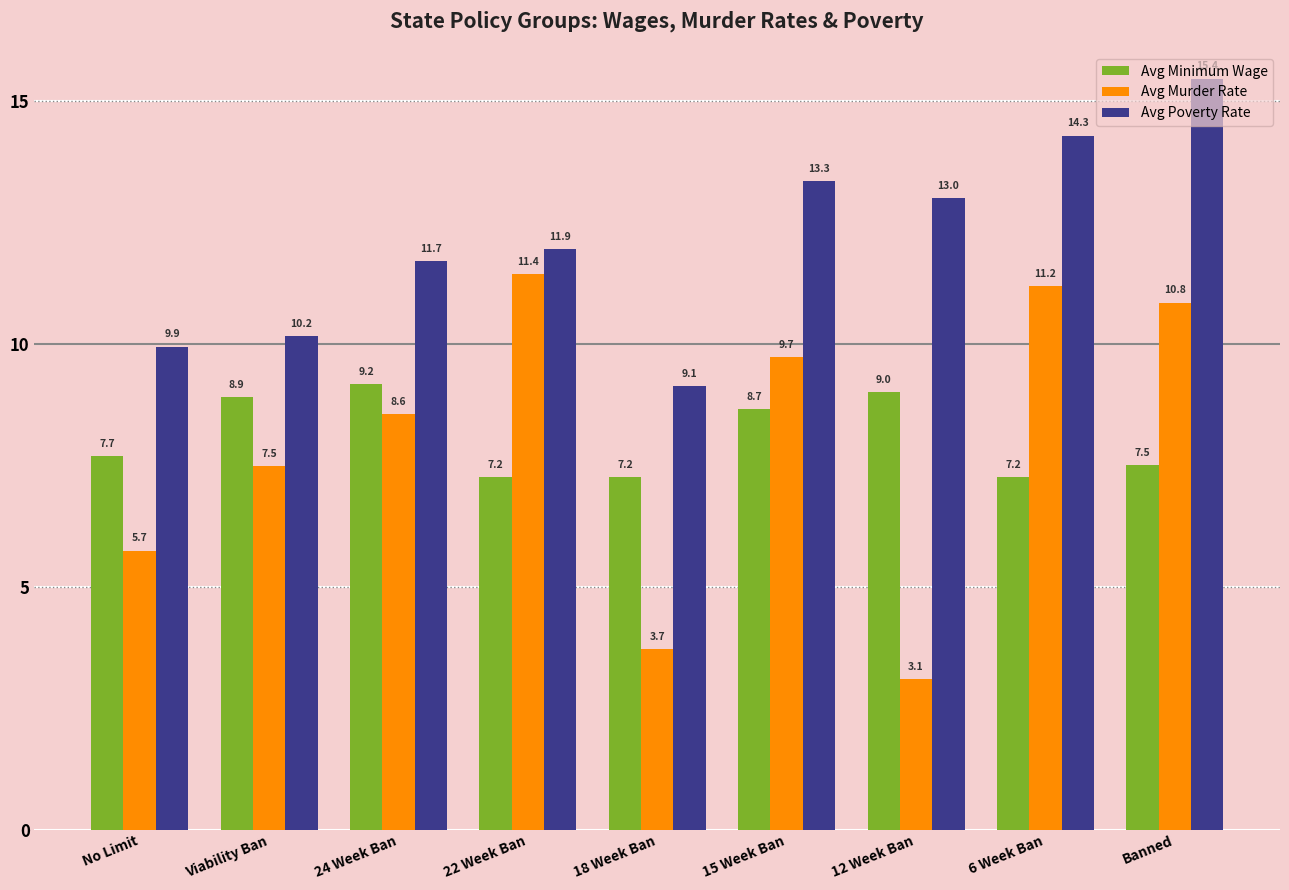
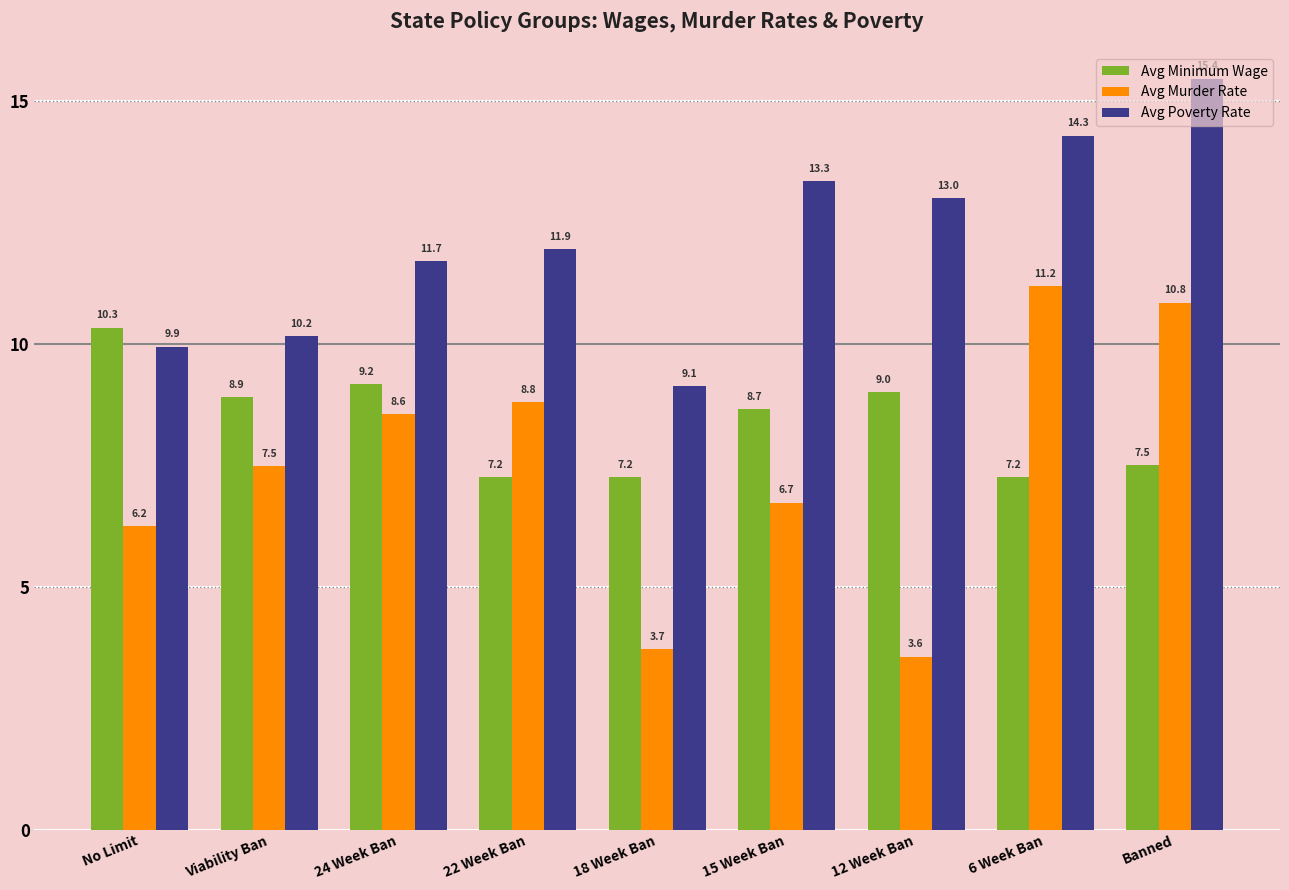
Avg Minimum Wage, No Limit: 7.7 -> 10.3
Avg Murder Rate, No Limit: 5.7 -> 6.2
Avg Murder Rate, 22 Week Ban: 11.4 -> 8.8
Avg Murder Rate, 15 Week Ban: 9.7 -> 6.7
Avg Murder Rate, 12 Week Ban: 3.1 -> 3.6
